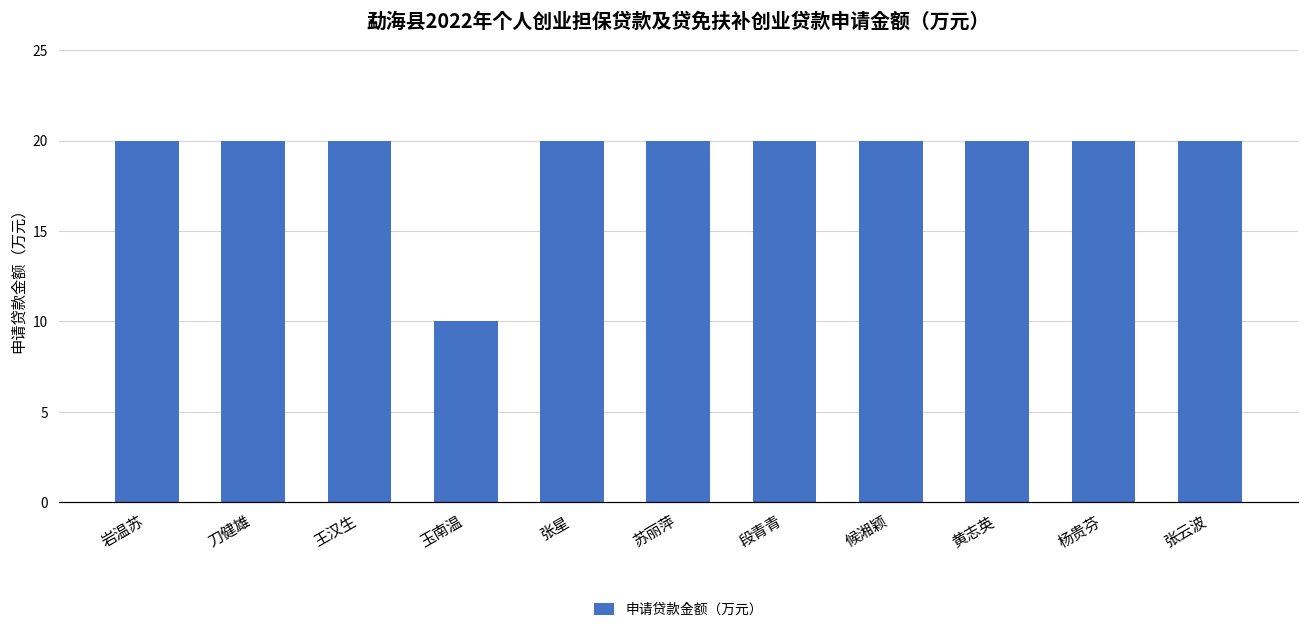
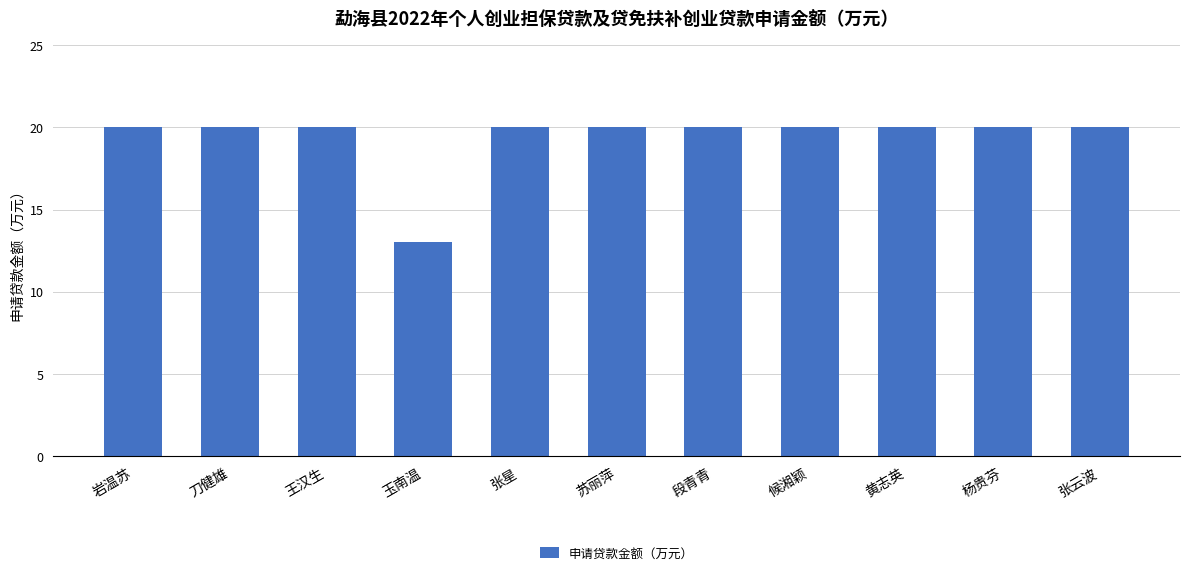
玉南温: 10 -> 13
